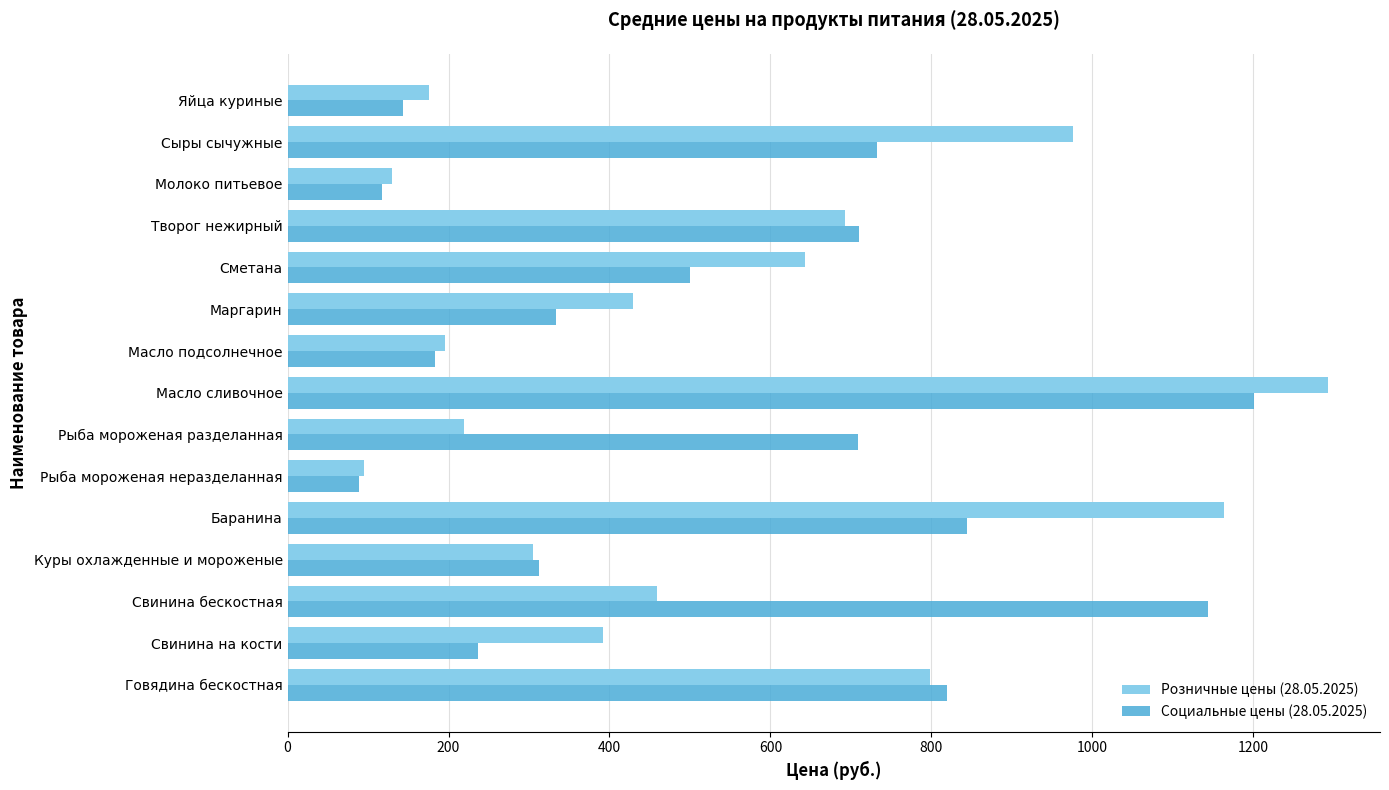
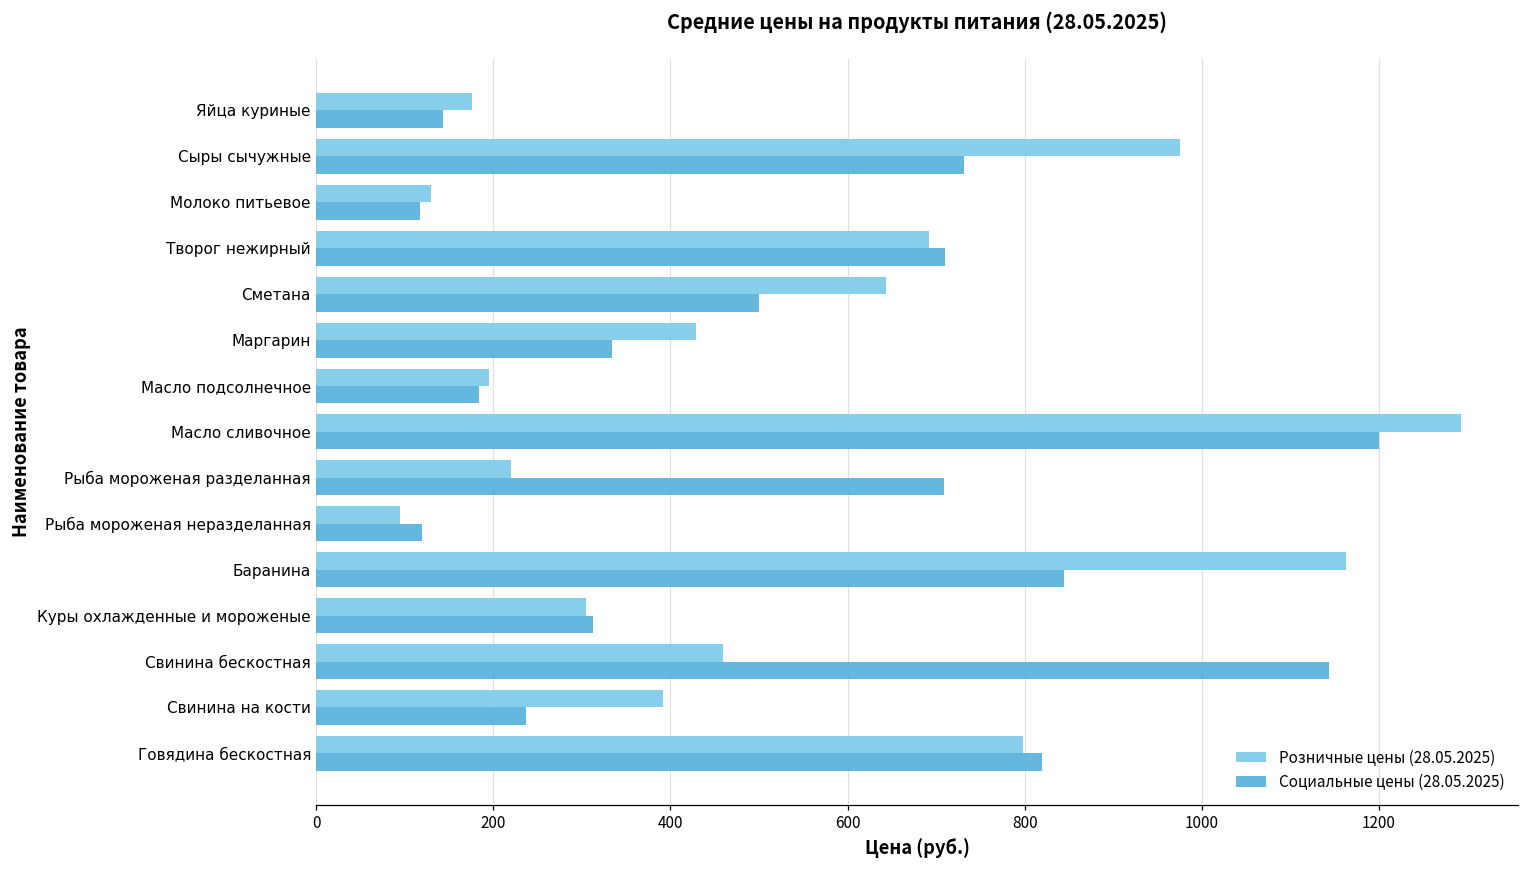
Социальные цены (28.05.2025), Рыба мороженая неразделанная: 90 -> 120
